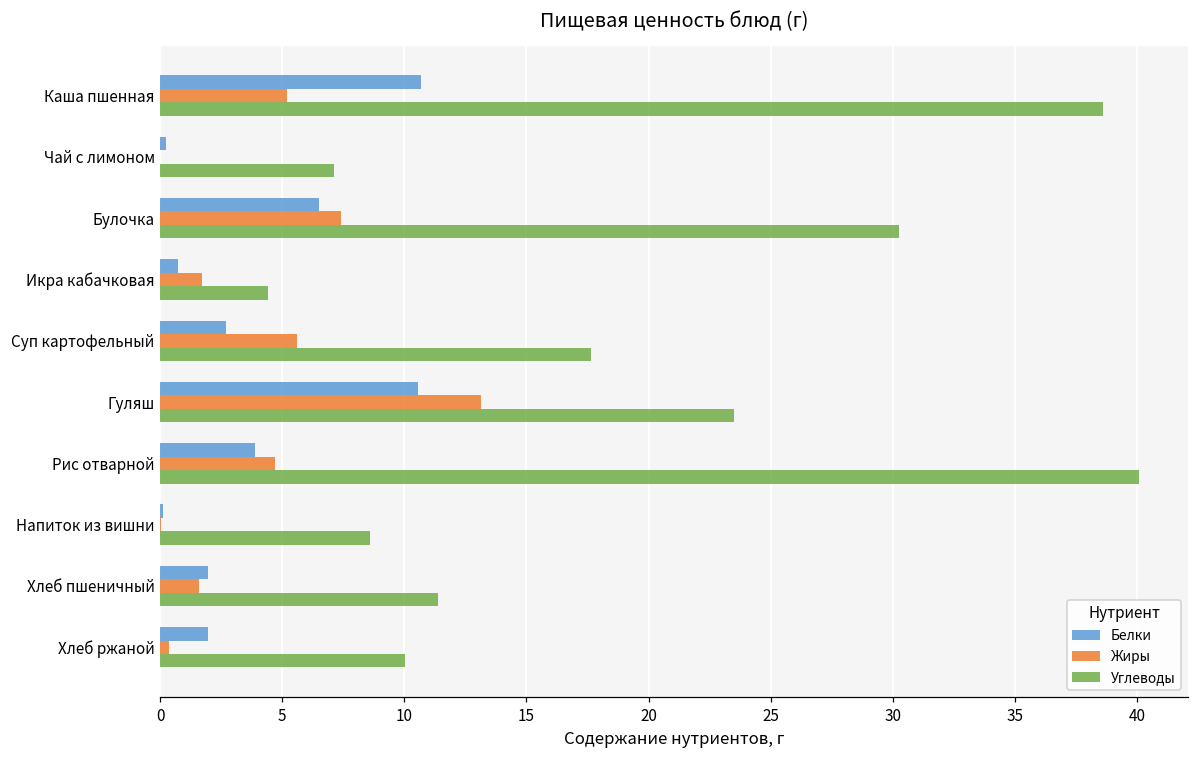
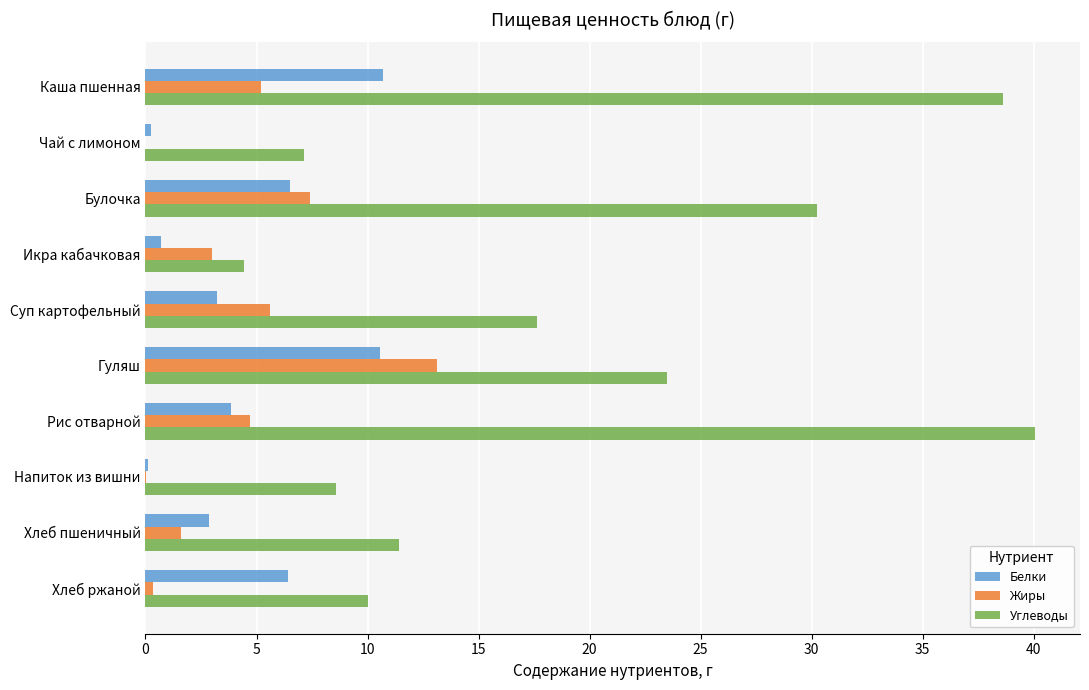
Жиры, Икра кабачковая: 1.7 -> 3.0
Белки, Суп картофельный: 2.7 -> 3.2
Белки, Хлеб пшеничный: 2.0 -> 2.9
Белки, Хлеб ржаной: 2.0 -> 6.4
